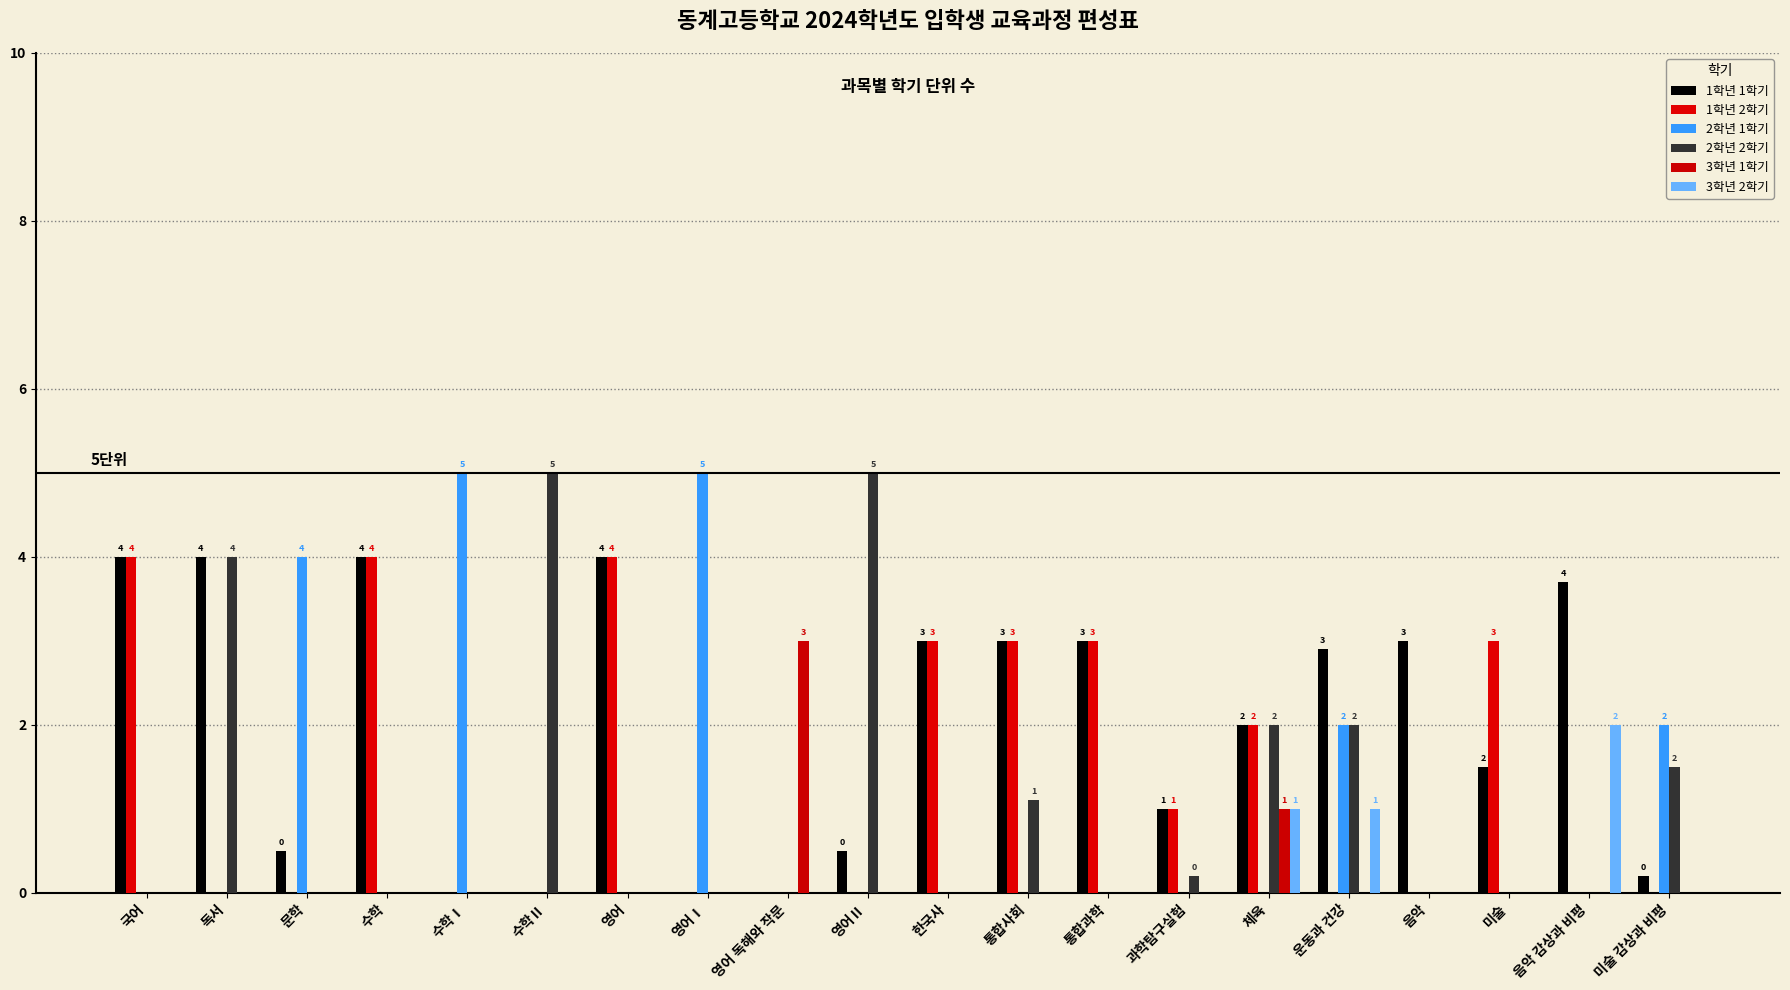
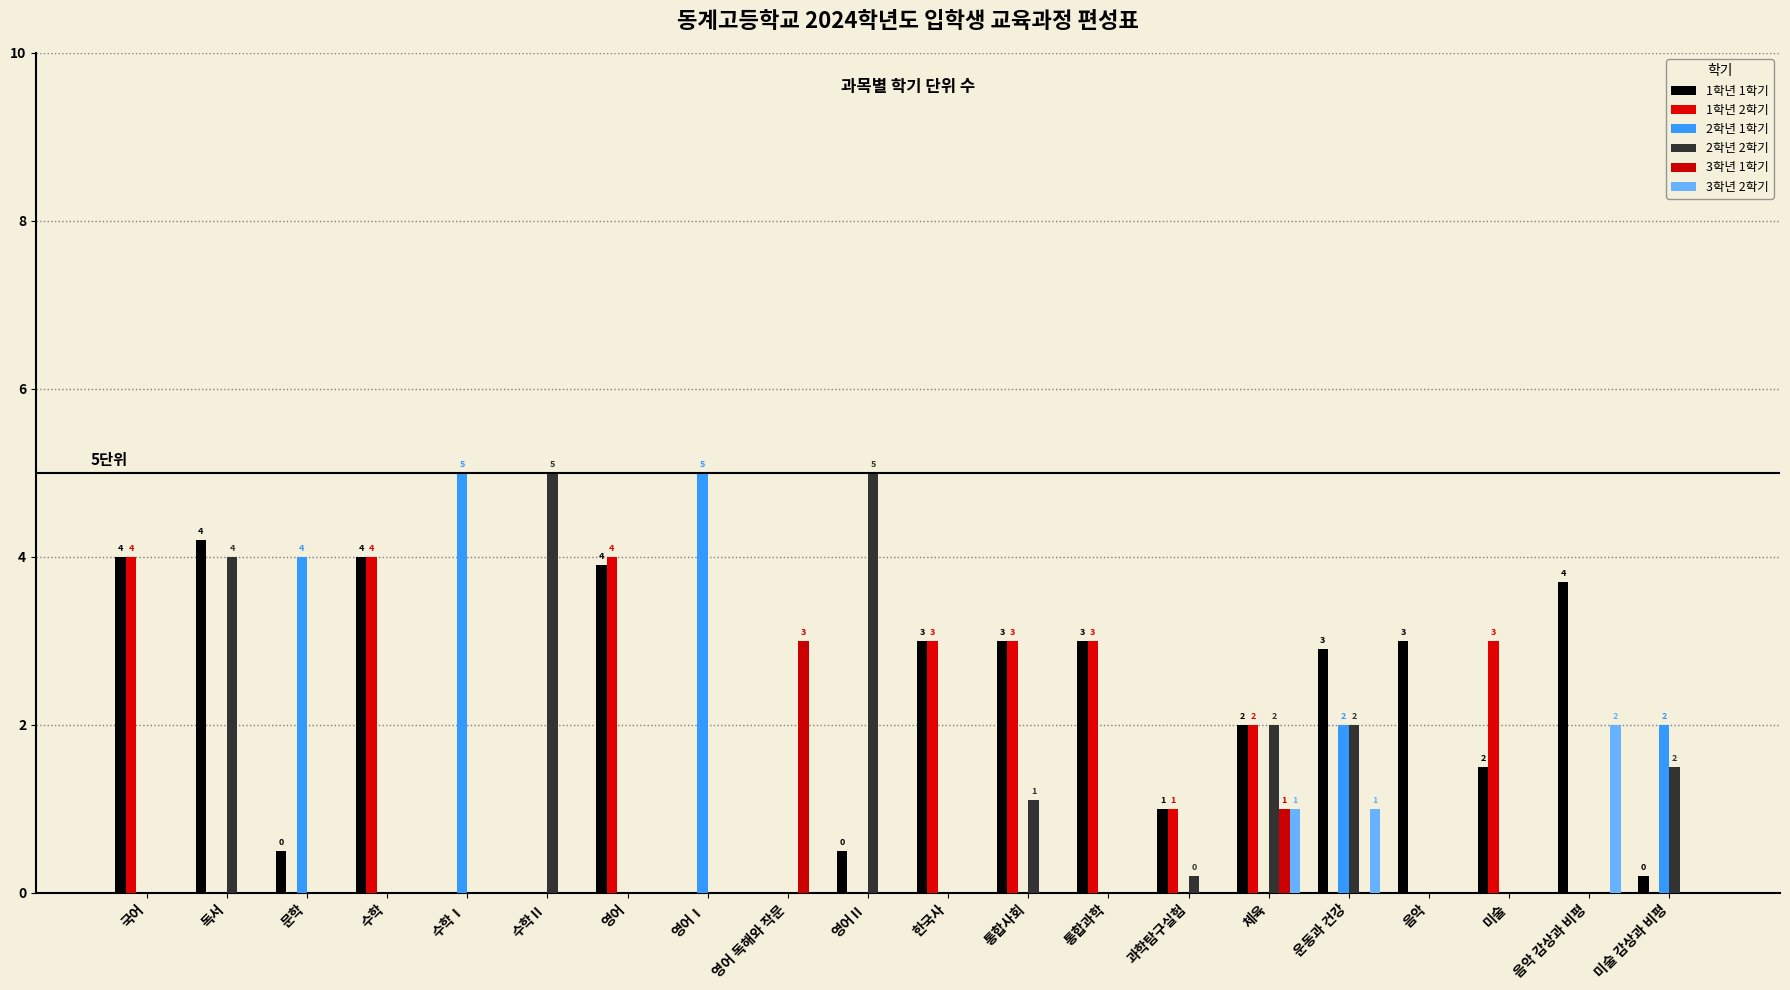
1학년 1학기, 독서: 4.0 -> 4.2
1학년 1학기, 영어: 4.0 -> 3.9
